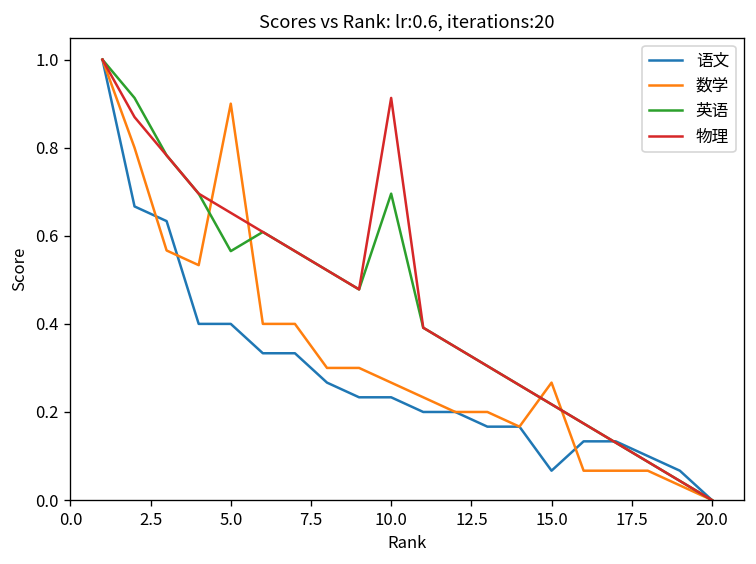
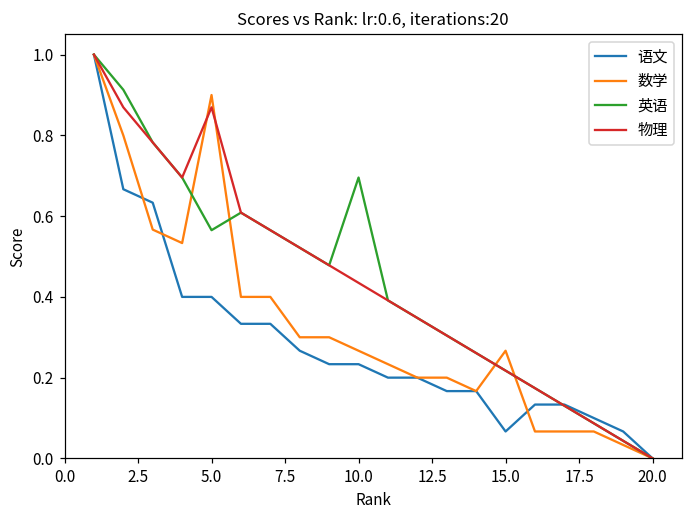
物理, 5.0: 0.65 -> 0.87
物理, 10.0: 0.91 -> 0.43
